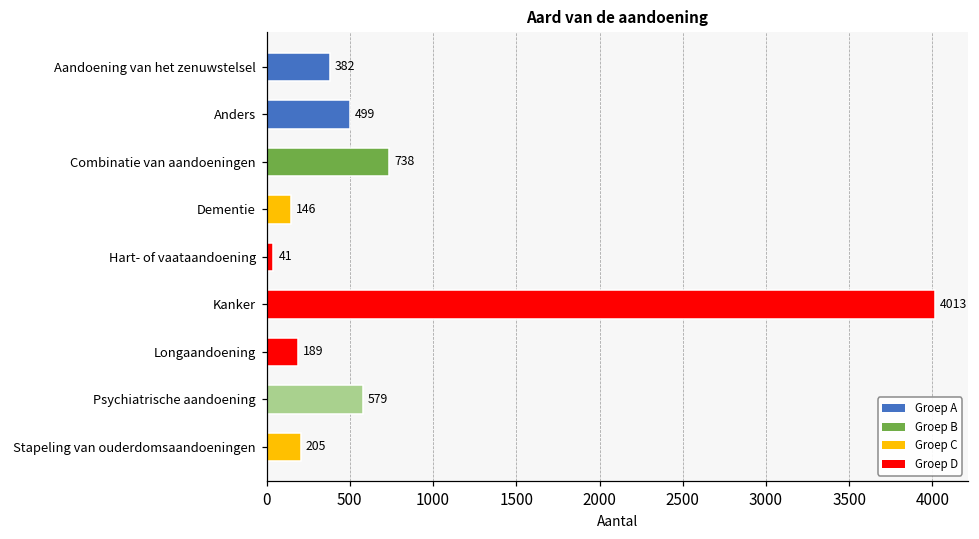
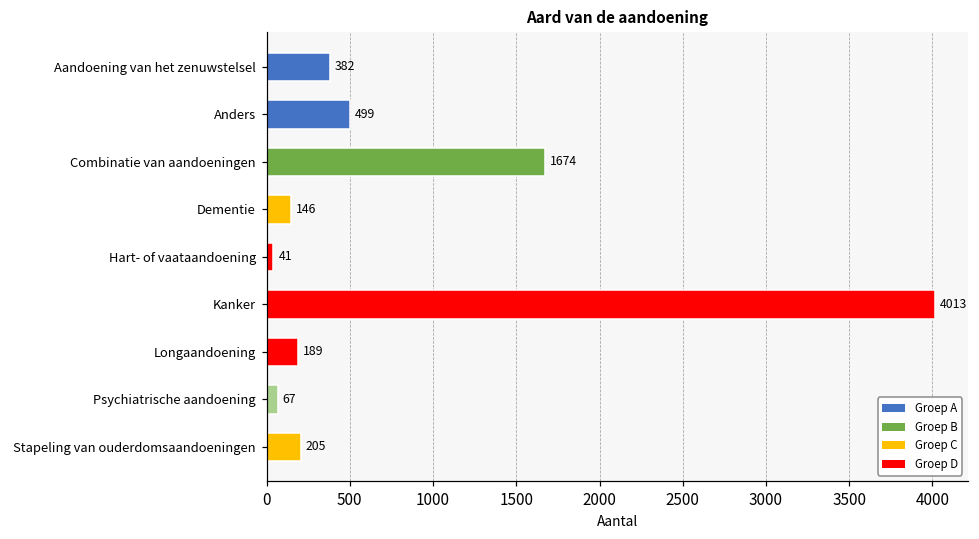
Combinatie van aandoeningen: 738 -> 1674
Psychiatrische aandoening: 579 -> 67
